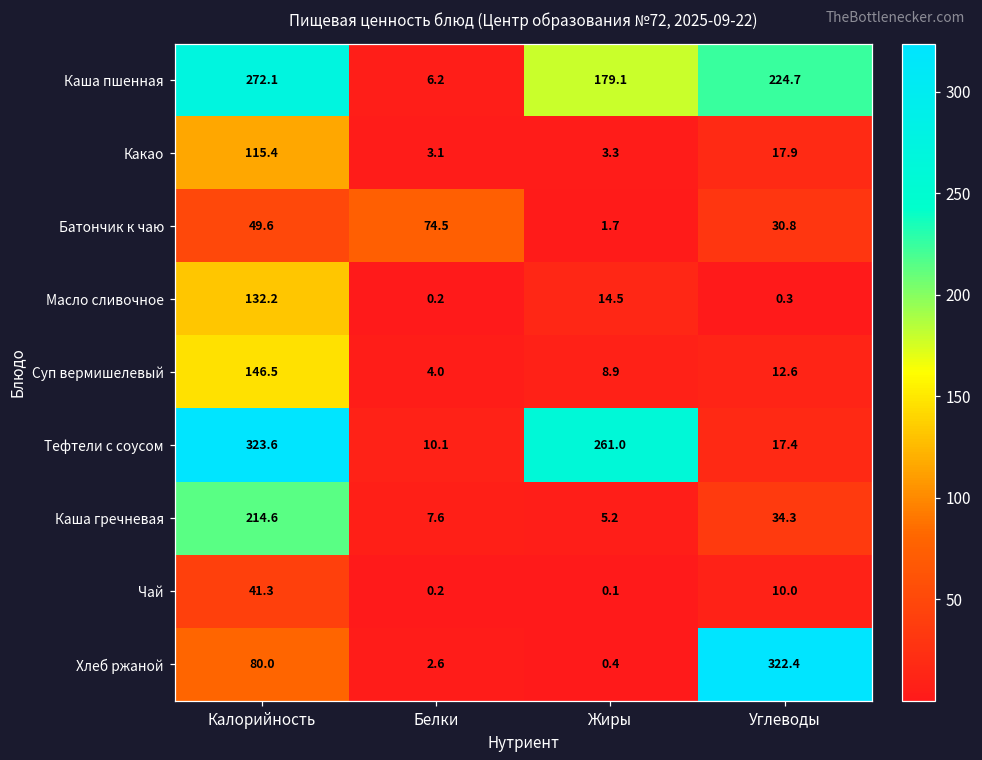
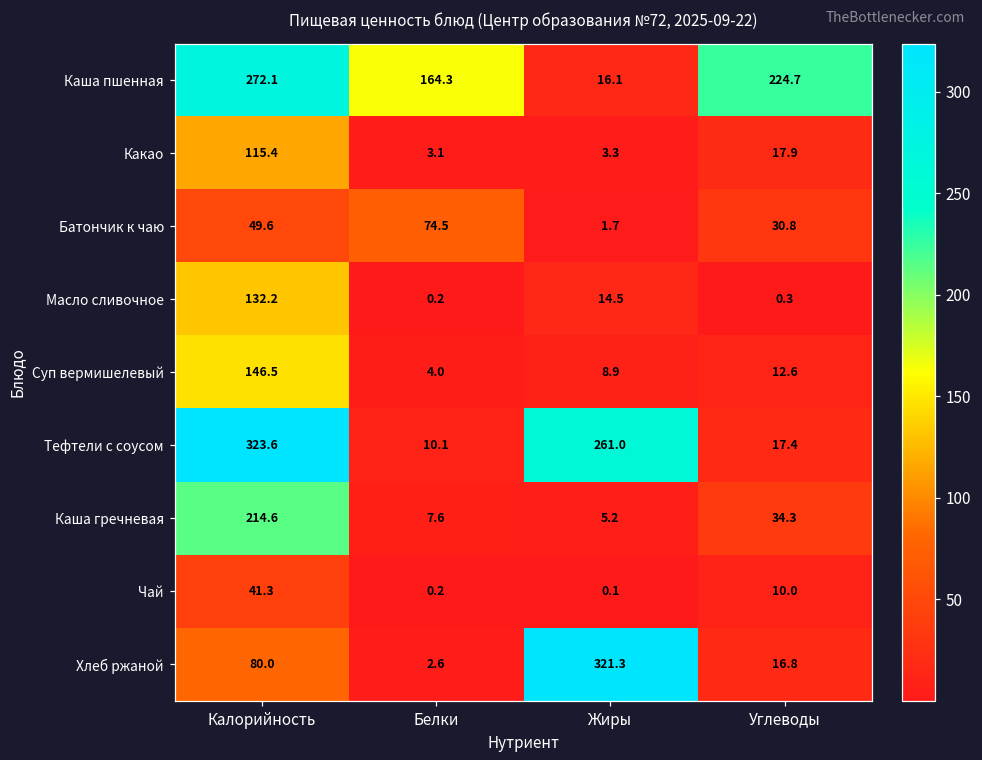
Каша пшенная, Белки: 6.2 -> 164.3
Каша пшенная, Жиры: 179.1 -> 16.1
Хлеб ржаной, Жиры: 0.4 -> 321.3
Хлеб ржаной, Углеводы: 322.4 -> 16.8
